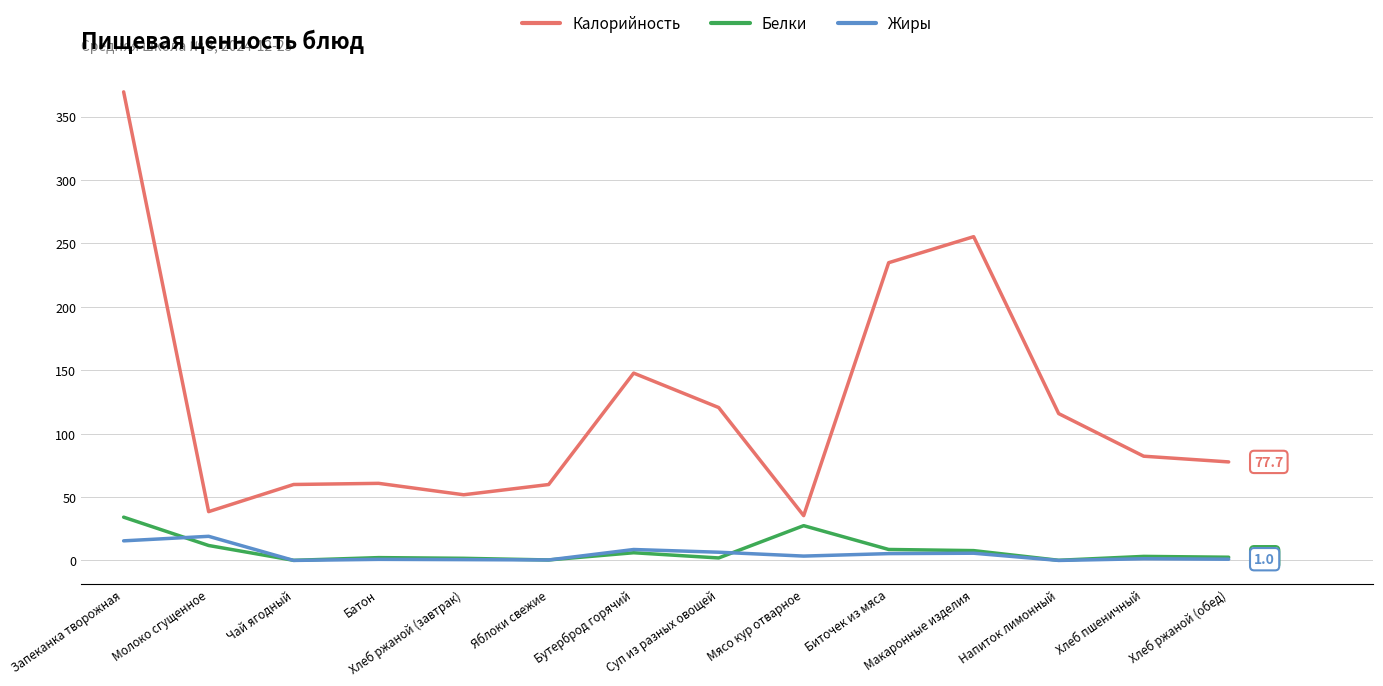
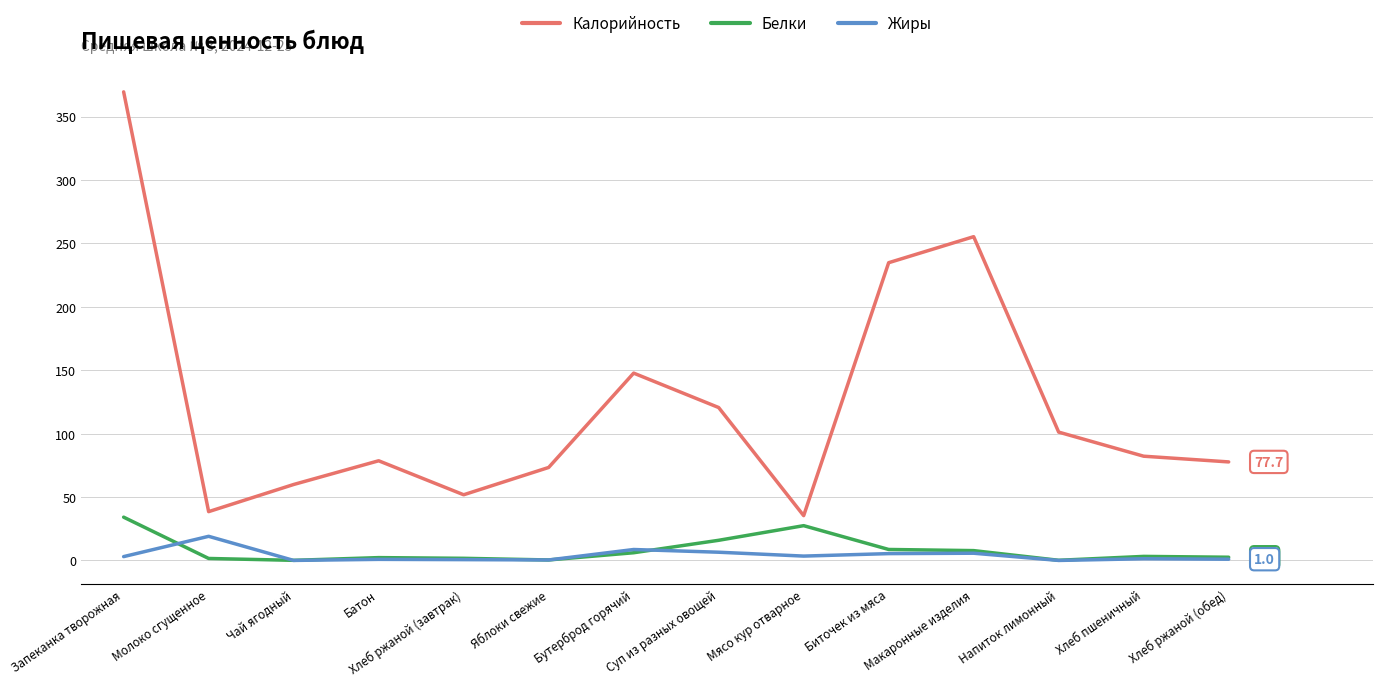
Жиры, Запеканка творожная: 15 -> 3
Белки, Молоко сгущенное: 12 -> 2
Калорийность, Батон: 61 -> 79
Калорийность, Яблоки свежие: 60 -> 73
Белки, Суп из разных овощей: 2 -> 16
Калорийность, Напиток лимонный: 116 -> 101
